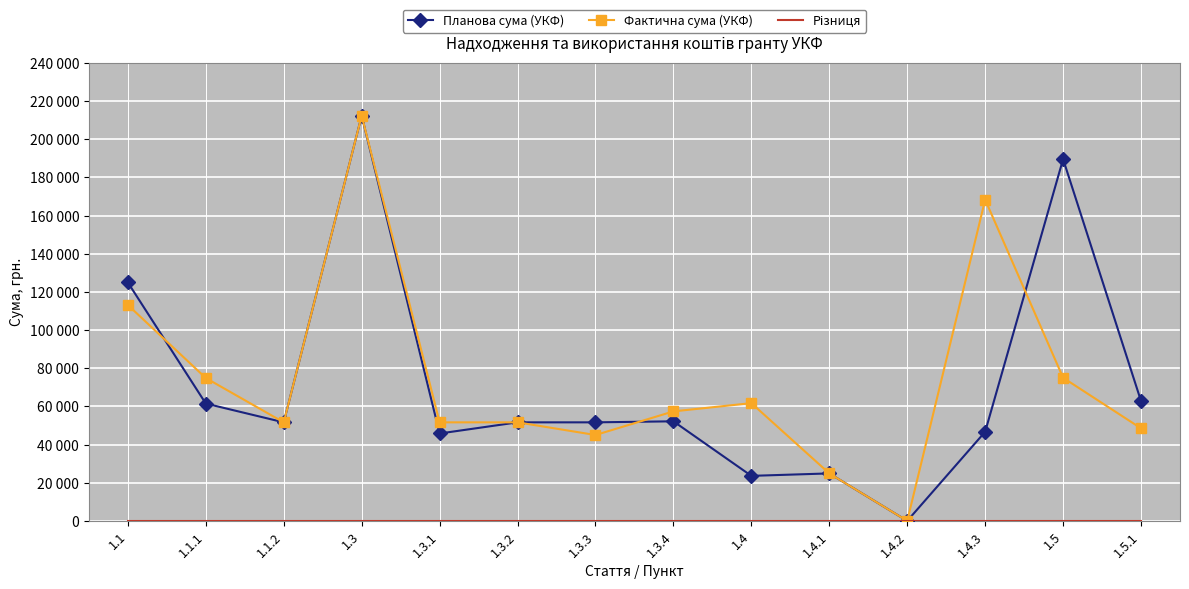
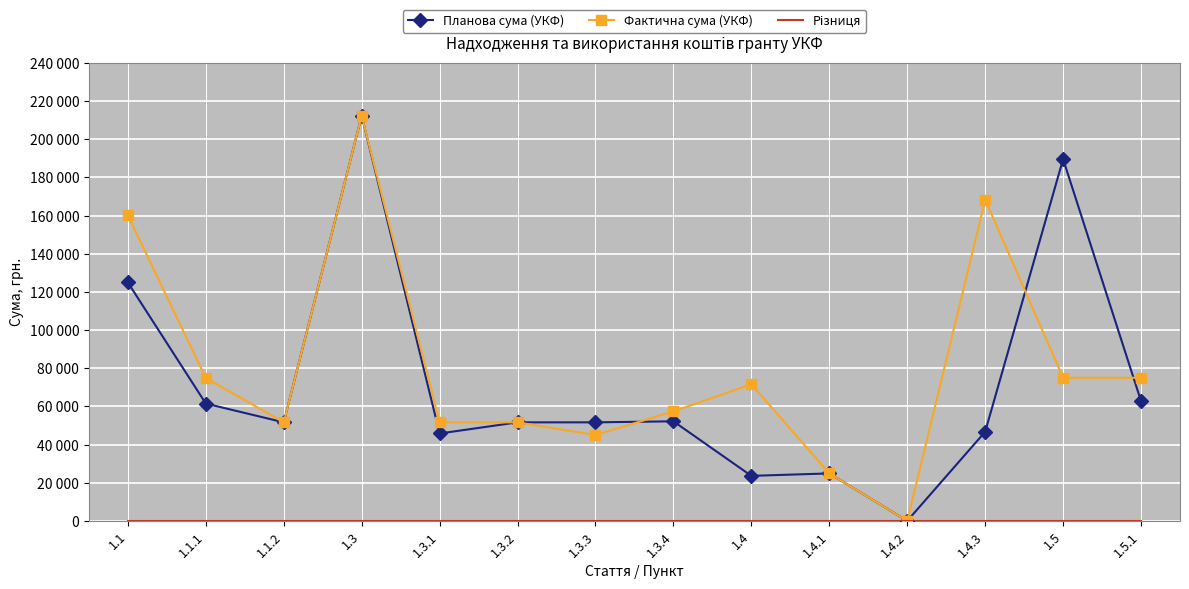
Фактична сума (УКФ), 1.1: 113000 -> 160000
Фактична сума (УКФ), 1.4: 62000 -> 72000
Фактична сума (УКФ), 1.5.1: 49000 -> 75000
